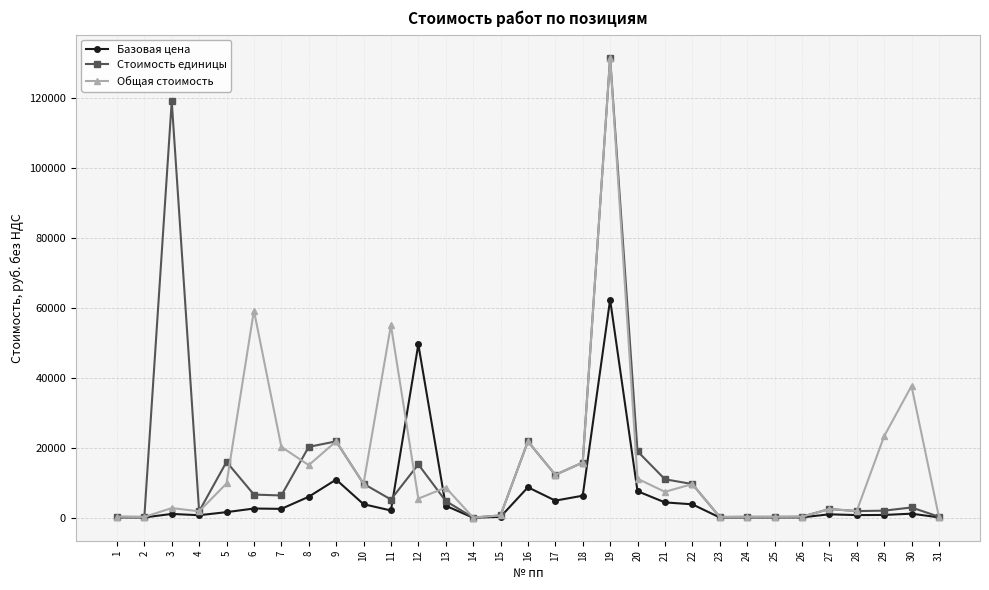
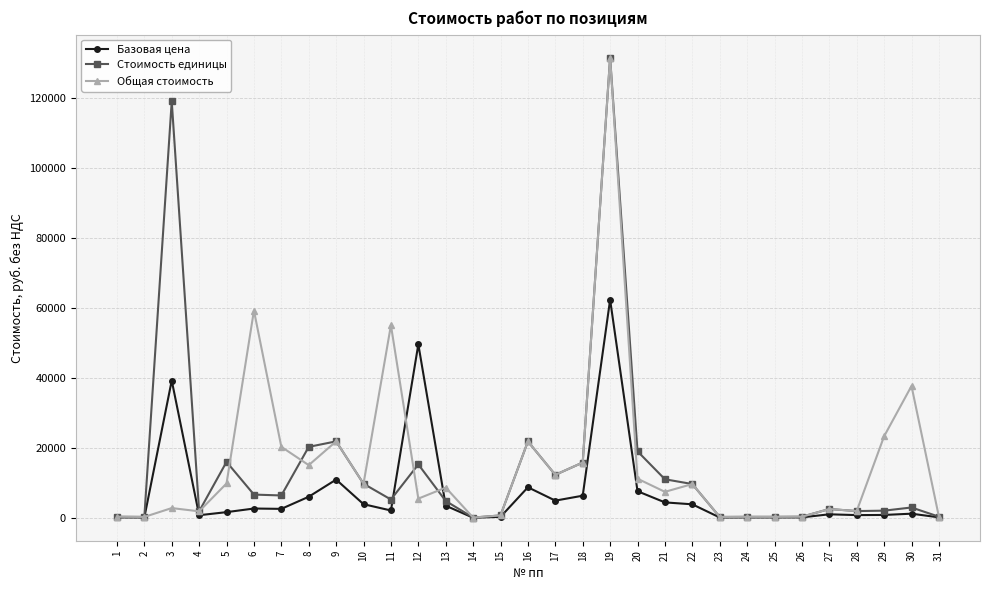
Базовая цена, 3: 1000 -> 39000
